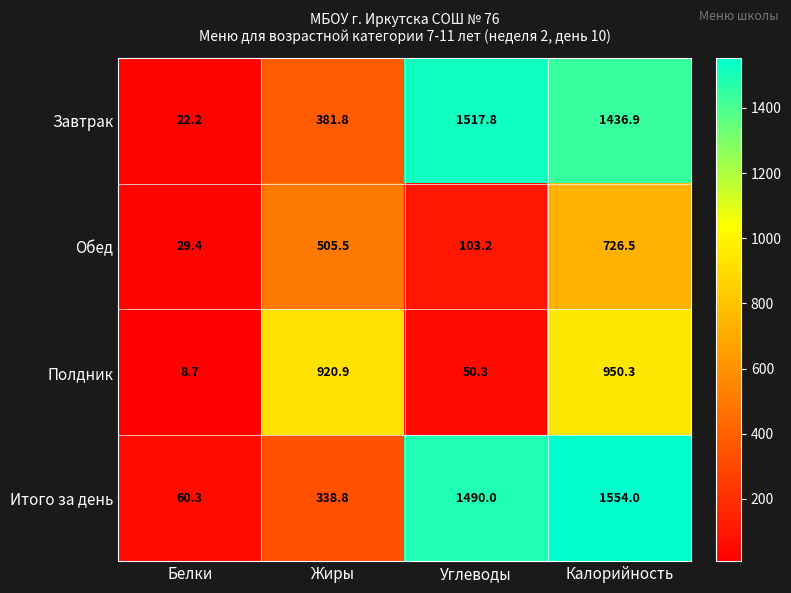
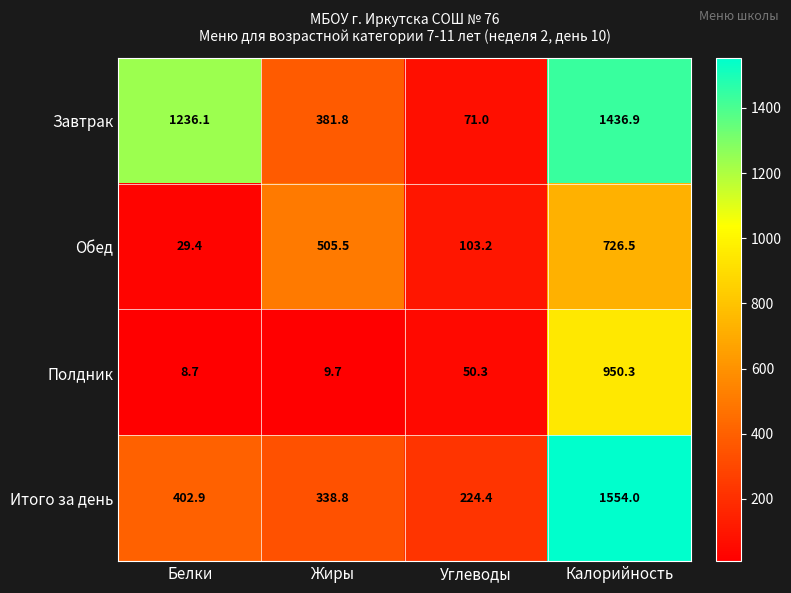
Завтрак, Белки: 22.2 -> 1236.1
Завтрак, Углеводы: 1517.8 -> 71.0
Полдник, Жиры: 920.9 -> 9.7
Итого за день, Белки: 60.3 -> 402.9
Итого за день, Углеводы: 1490.0 -> 224.4
